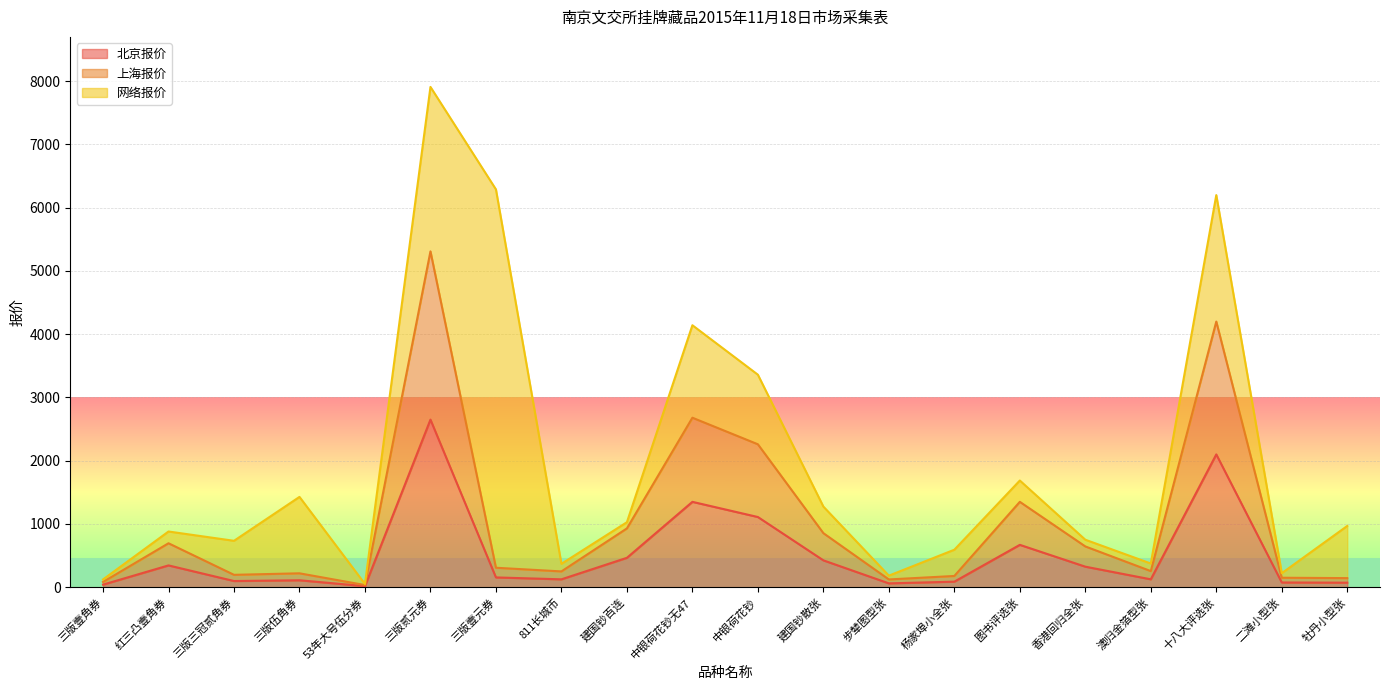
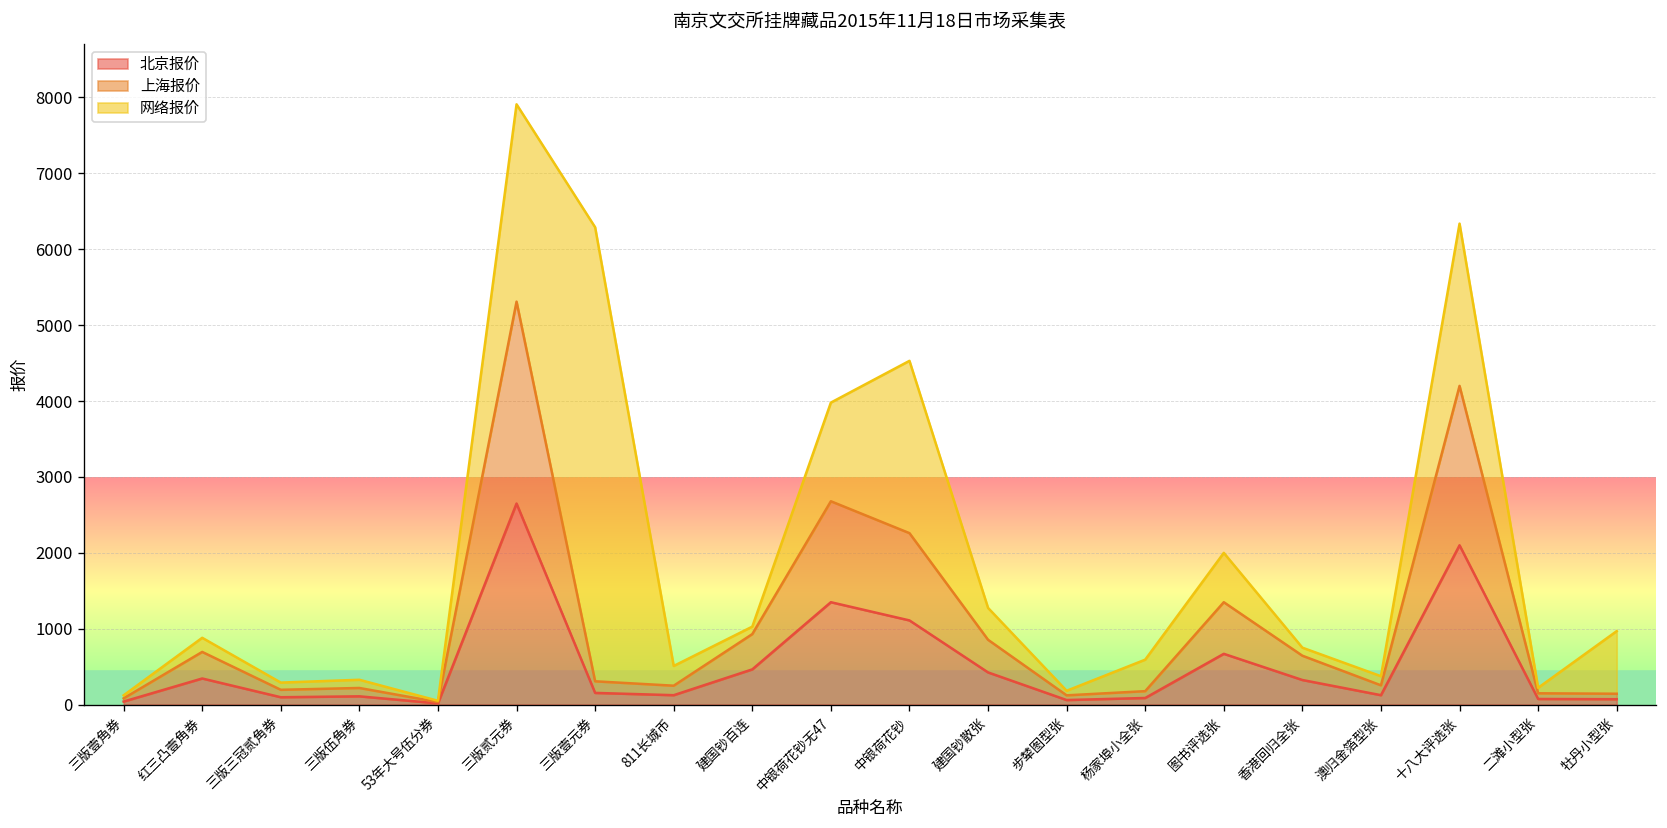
网络报价, 三版三冠贰角券: 500 -> 100
网络报价, 三版伍角券: 1200 -> 100
网络报价, 811长城币: 100 -> 300
网络报价, 中银荷花钞无47: 1500 -> 1300
网络报价, 中银荷花钞: 1100 -> 2300
网络报价, 图书评选张: 300 -> 700
网络报价, 十八大评选张: 2000 -> 2100
